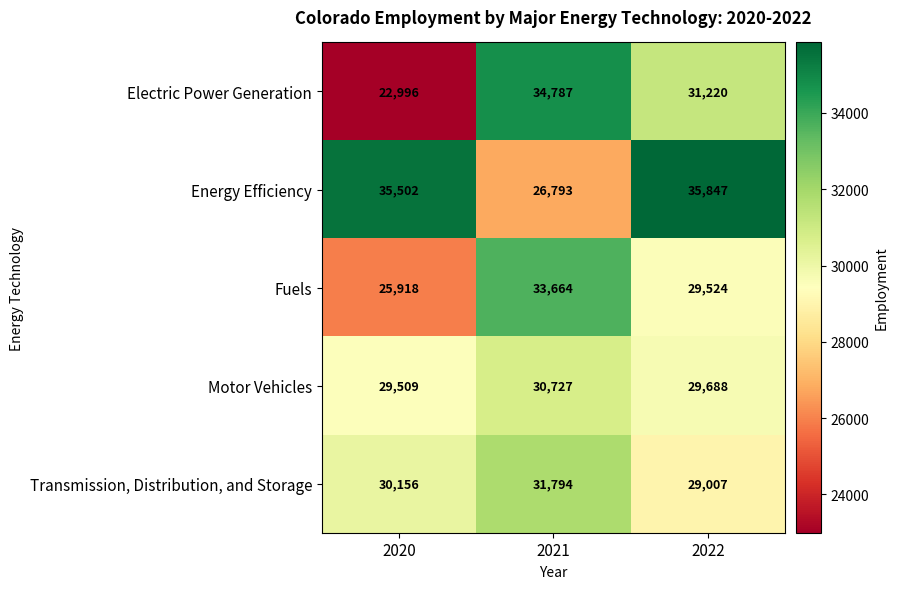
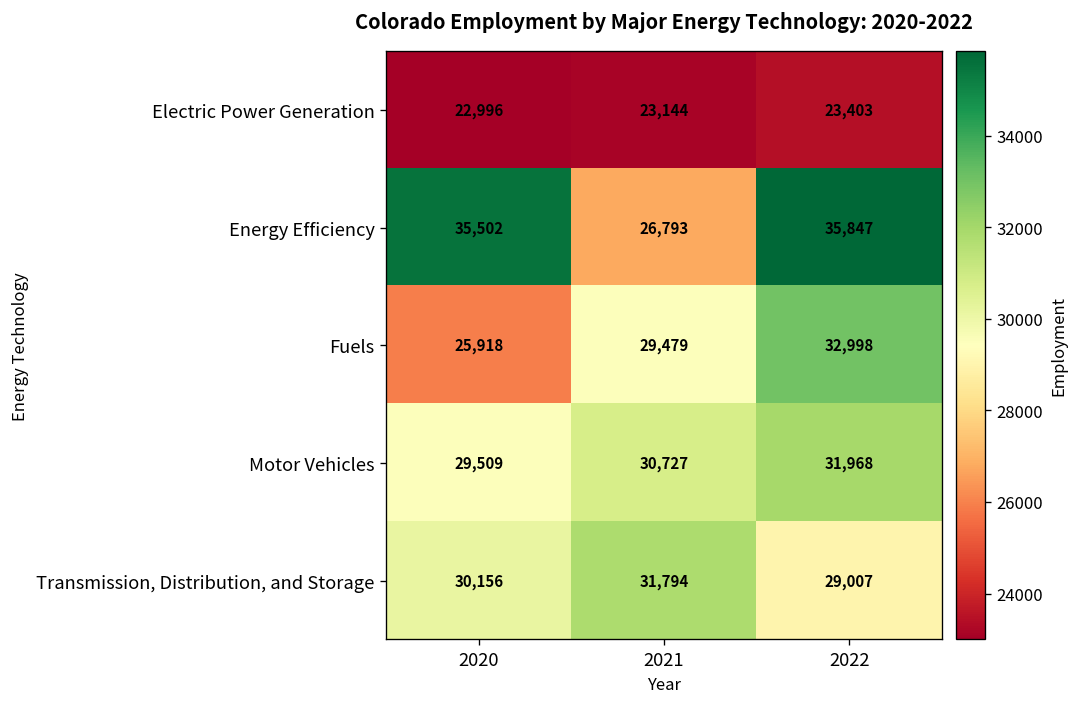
Electric Power Generation, 2021: 34,787 -> 23,144
Electric Power Generation, 2022: 31,220 -> 23,403
Fuels, 2021: 33,664 -> 29,479
Fuels, 2022: 29,524 -> 32,998
Motor Vehicles, 2022: 29,688 -> 31,968
